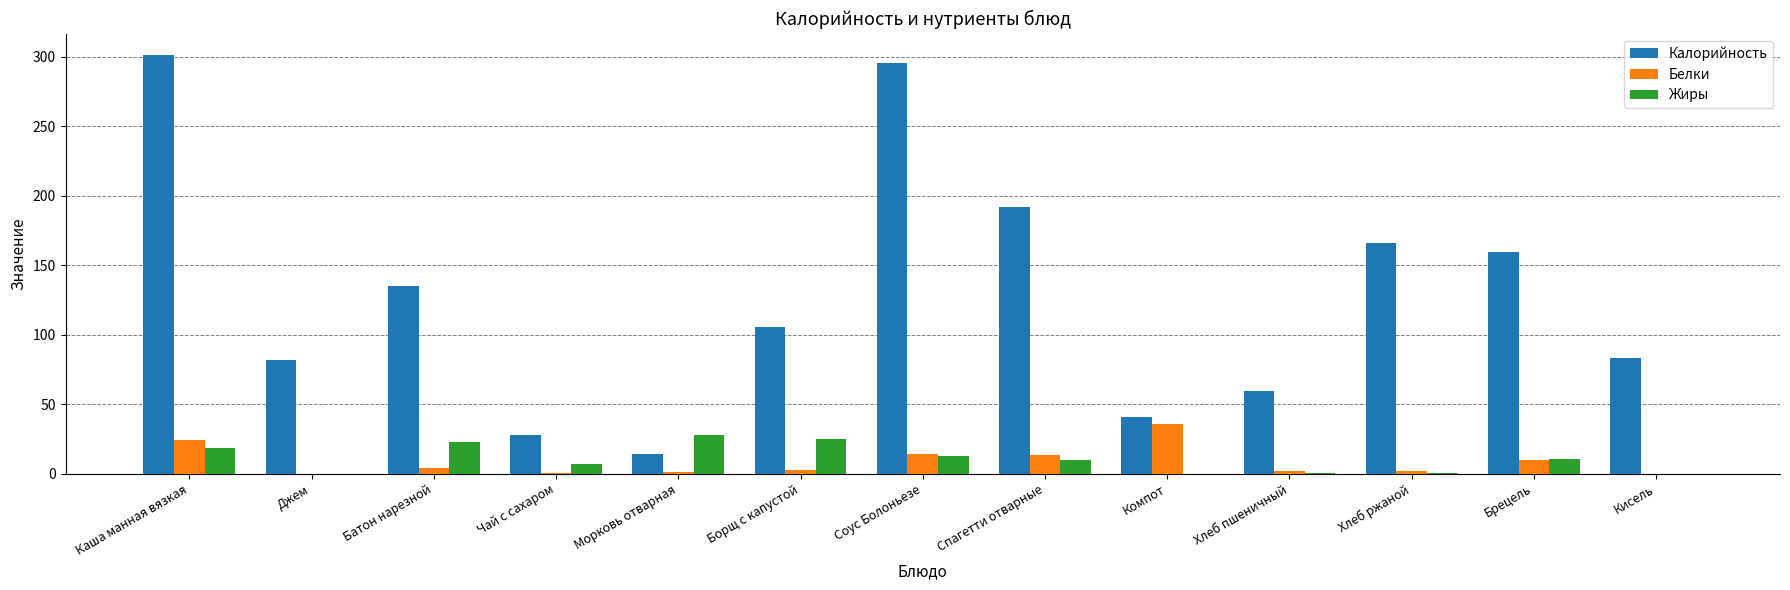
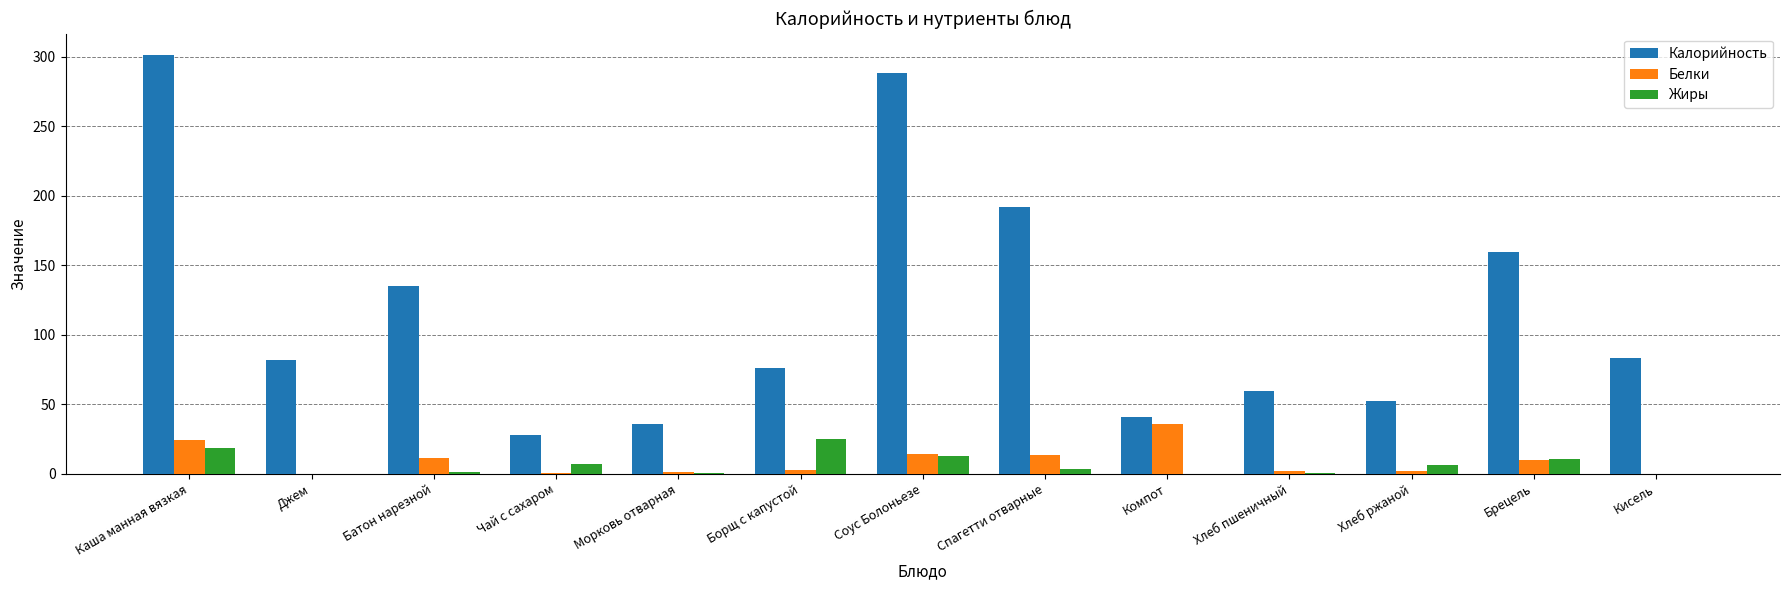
Белки, Батон нарезной: 4 -> 11
Жиры, Батон нарезной: 23 -> 1
Калорийность, Морковь отварная: 14 -> 35
Жиры, Морковь отварная: 28 -> 0
Калорийность, Борщ с капустой: 105 -> 76
Калорийность, Соус Болоньезе: 295 -> 288
Жиры, Спагетти отварные: 10 -> 3
Калорийность, Хлеб ржаной: 166 -> 52
Жиры, Хлеб ржаной: 0 -> 6
